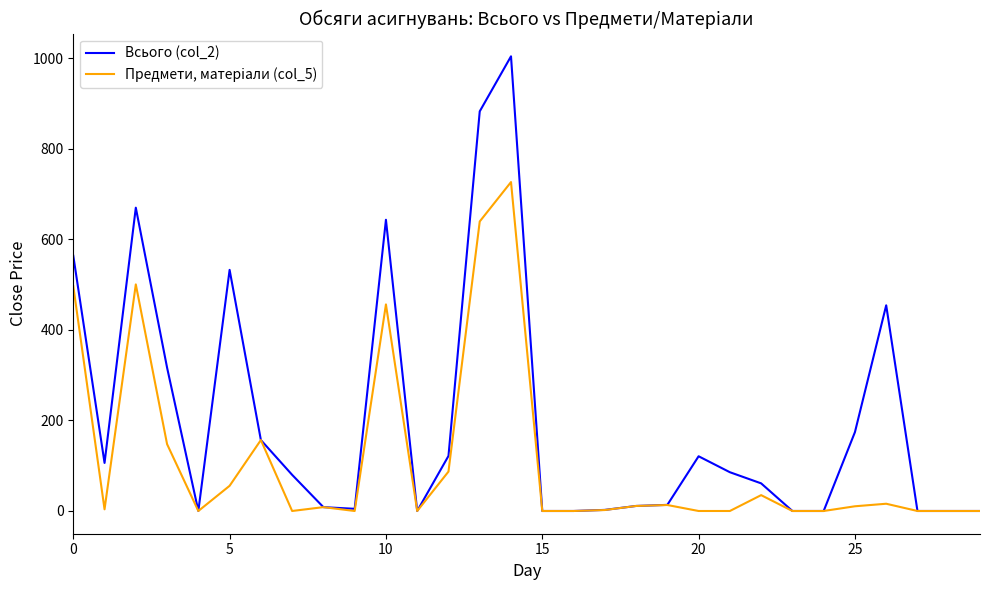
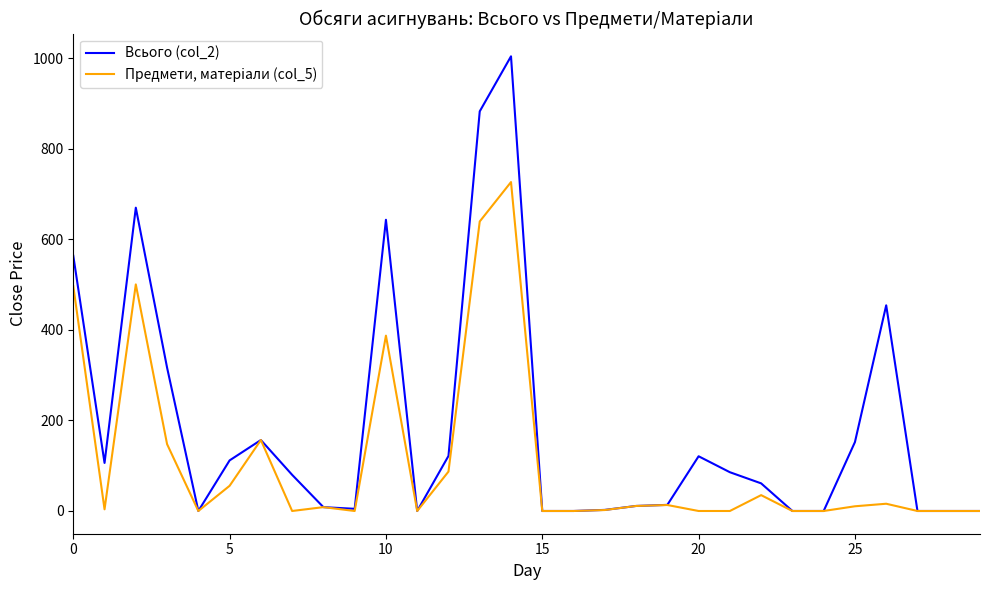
Всього (col_2), 5: 530 -> 110
Предмети, матеріали (col_5), 10: 460 -> 390
Всього (col_2), 25: 170 -> 150
